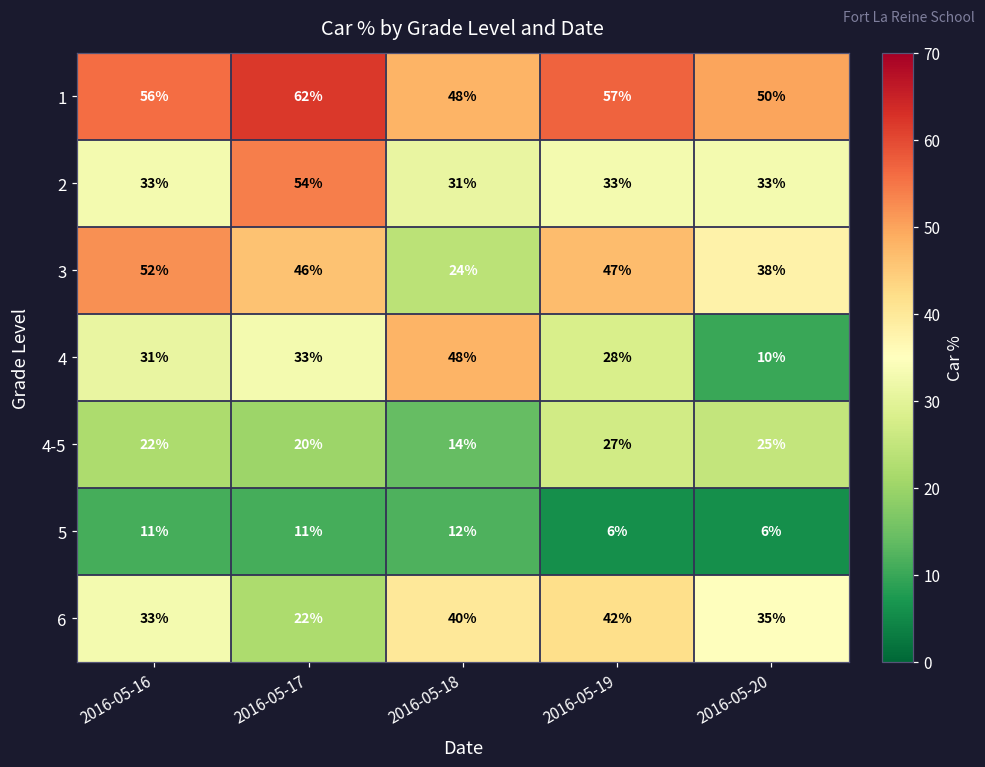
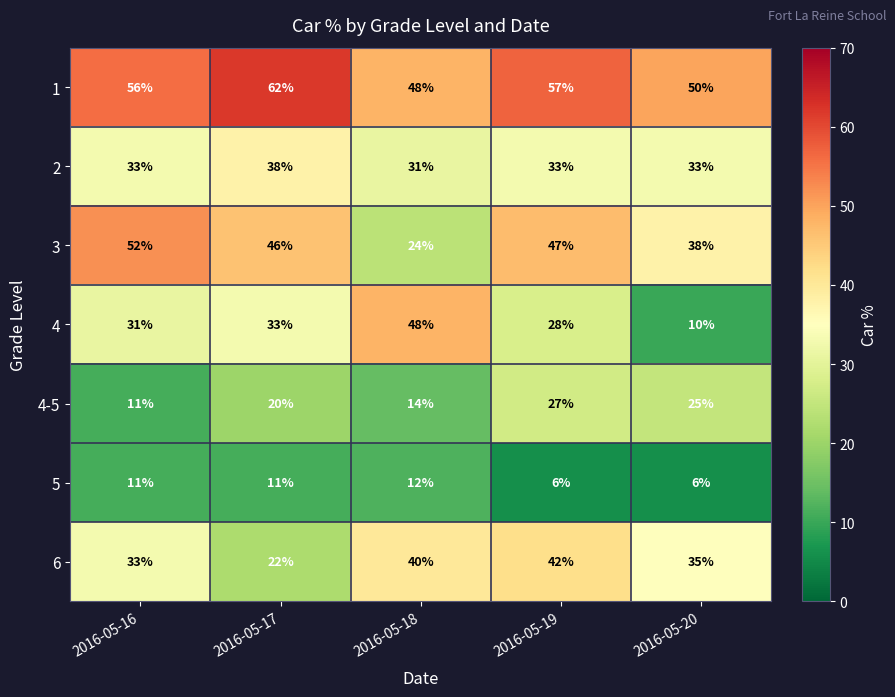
2, 2016-05-17: 54% -> 38%
4-5, 2016-05-16: 22% -> 11%
